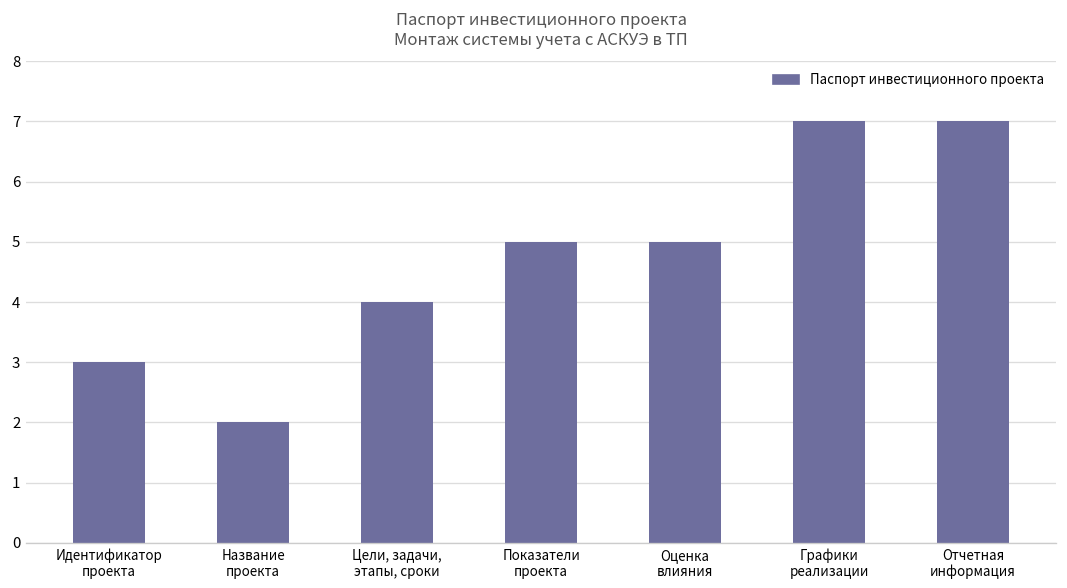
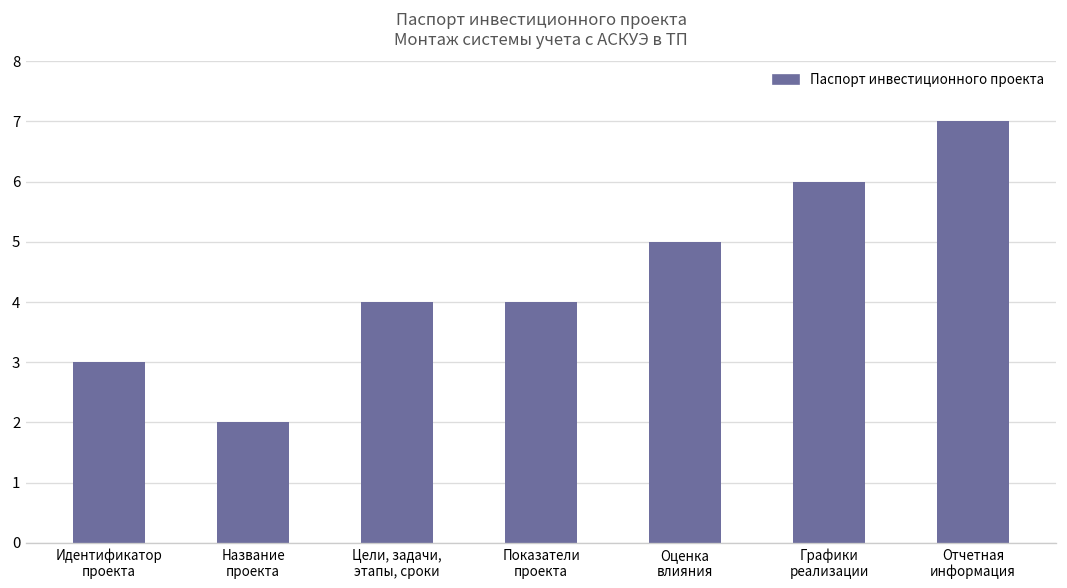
Показатели проекта: 5 -> 4
Графики реализации: 7 -> 6
